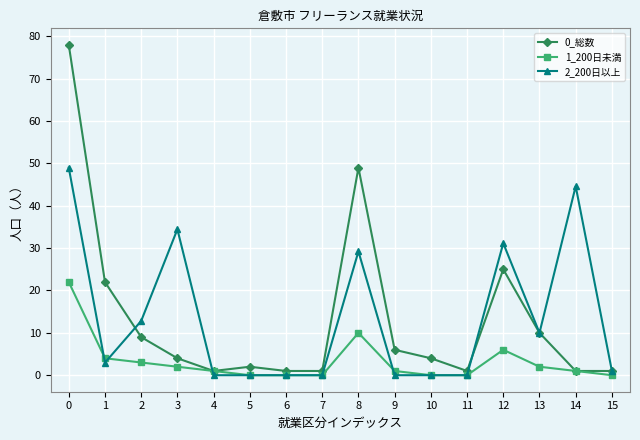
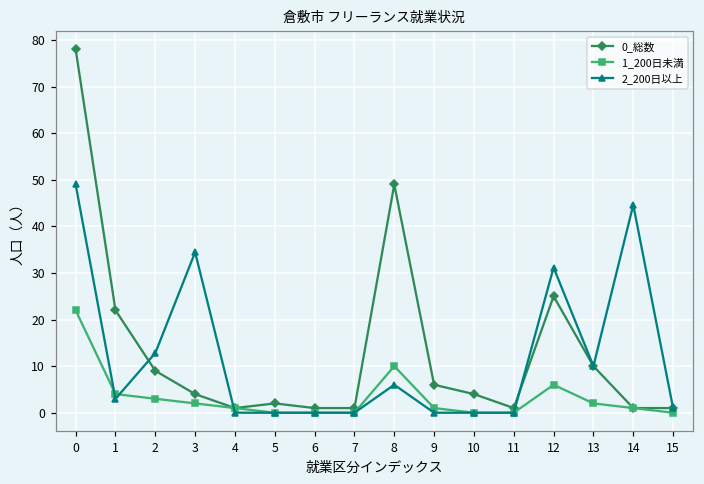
2_200日以上, 8: 29 -> 6
